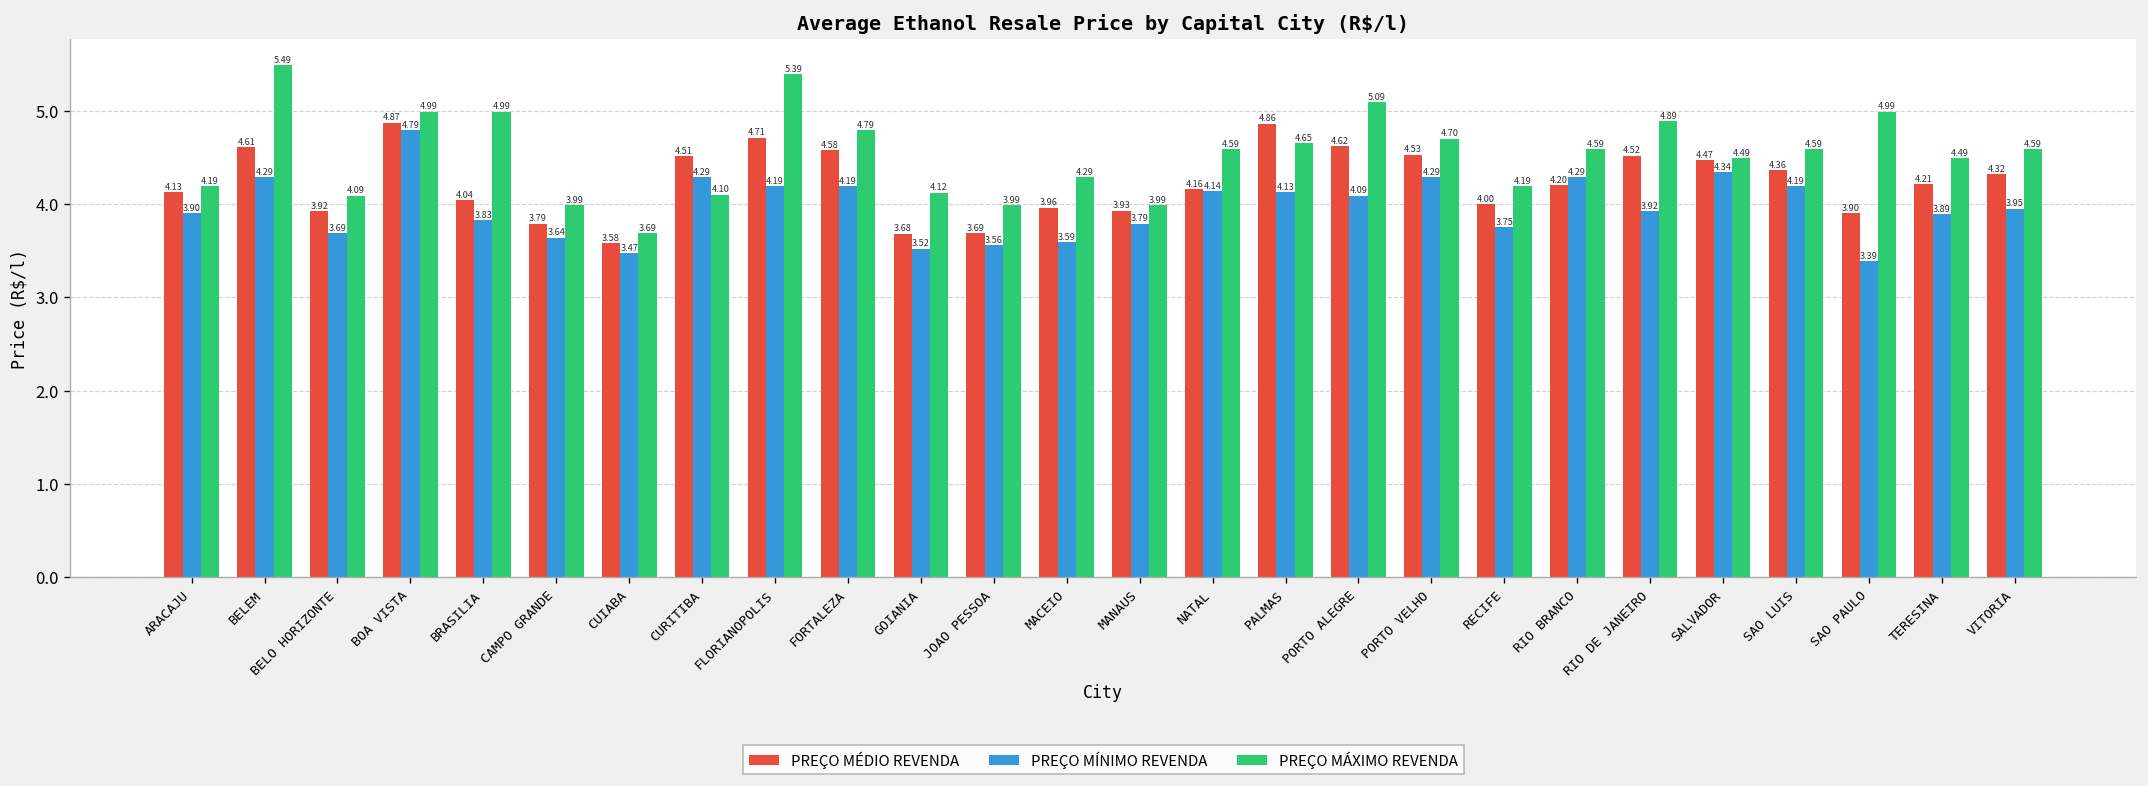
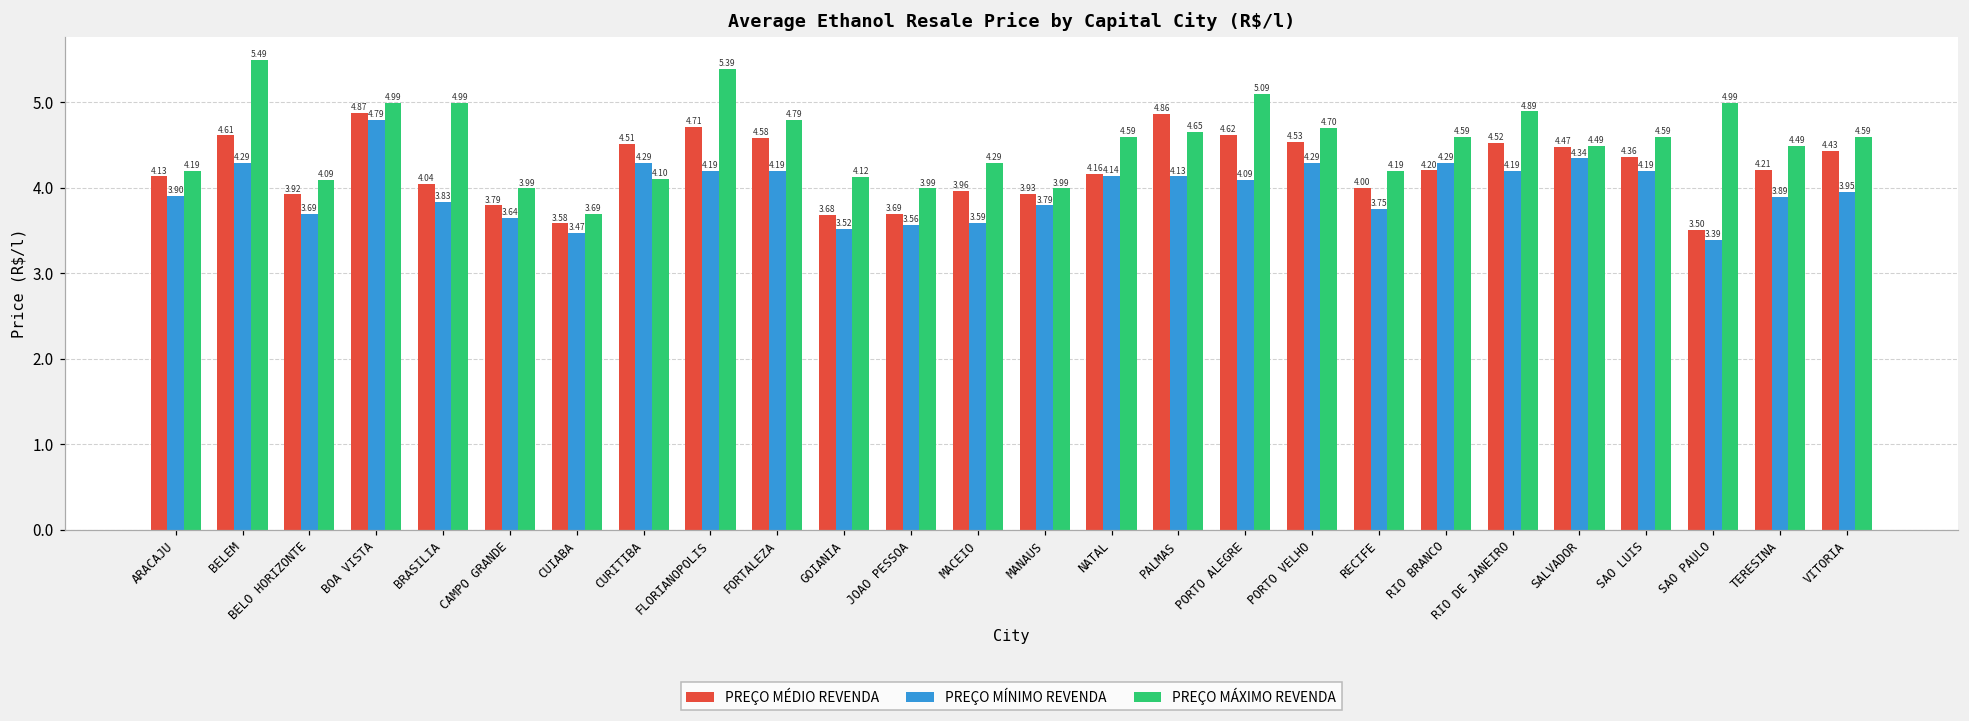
PREÇO MÍNIMO REVENDA, RIO DE JANEIRO: 3.92 -> 4.19
PREÇO MÉDIO REVENDA, SAO PAULO: 3.90 -> 3.50
PREÇO MÉDIO REVENDA, VITORIA: 4.32 -> 4.43
